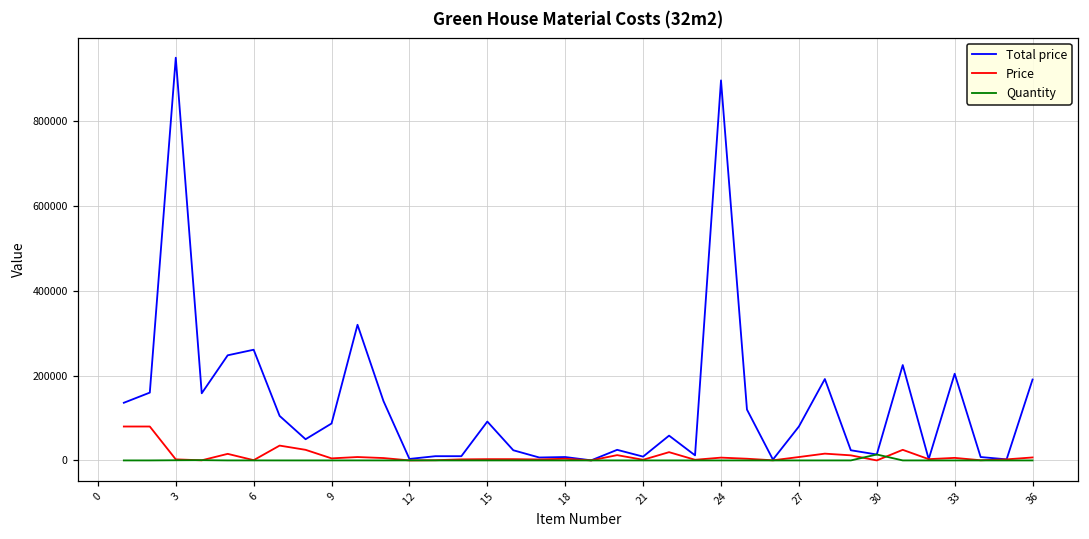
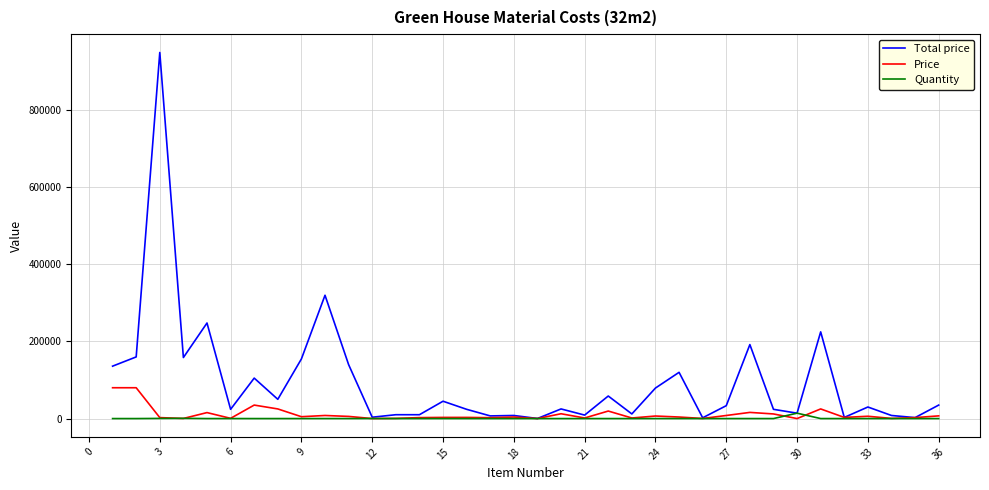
Total price, 6: 260000 -> 20000
Total price, 9: 90000 -> 150000
Total price, 15: 90000 -> 50000
Total price, 24: 900000 -> 80000
Total price, 27: 80000 -> 30000
Total price, 33: 200000 -> 30000
Total price, 36: 190000 -> 40000
